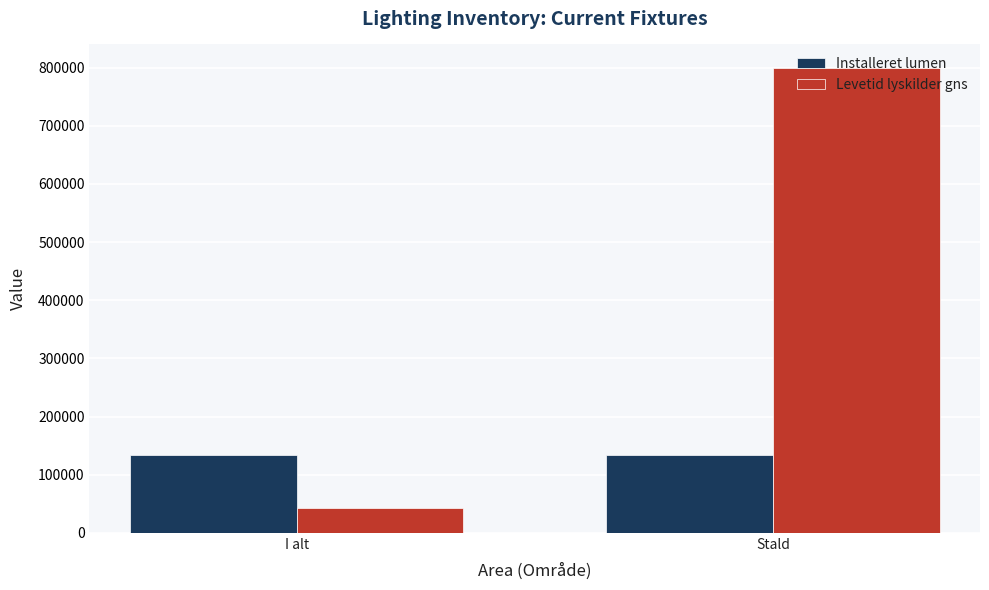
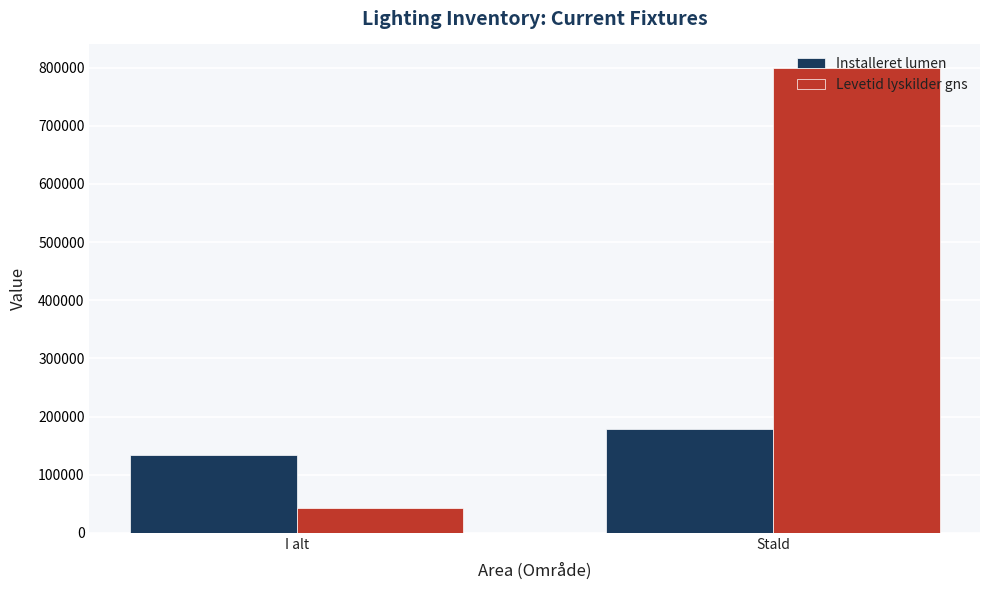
Installeret lumen, Stald: 130000 -> 180000
